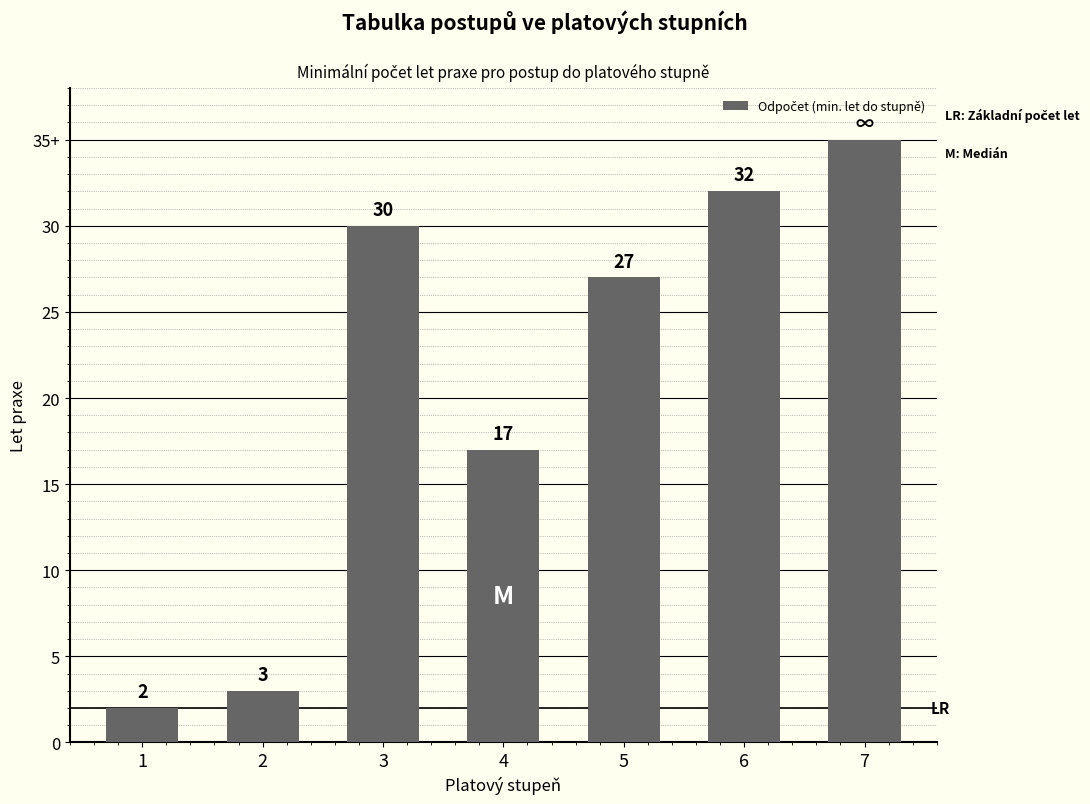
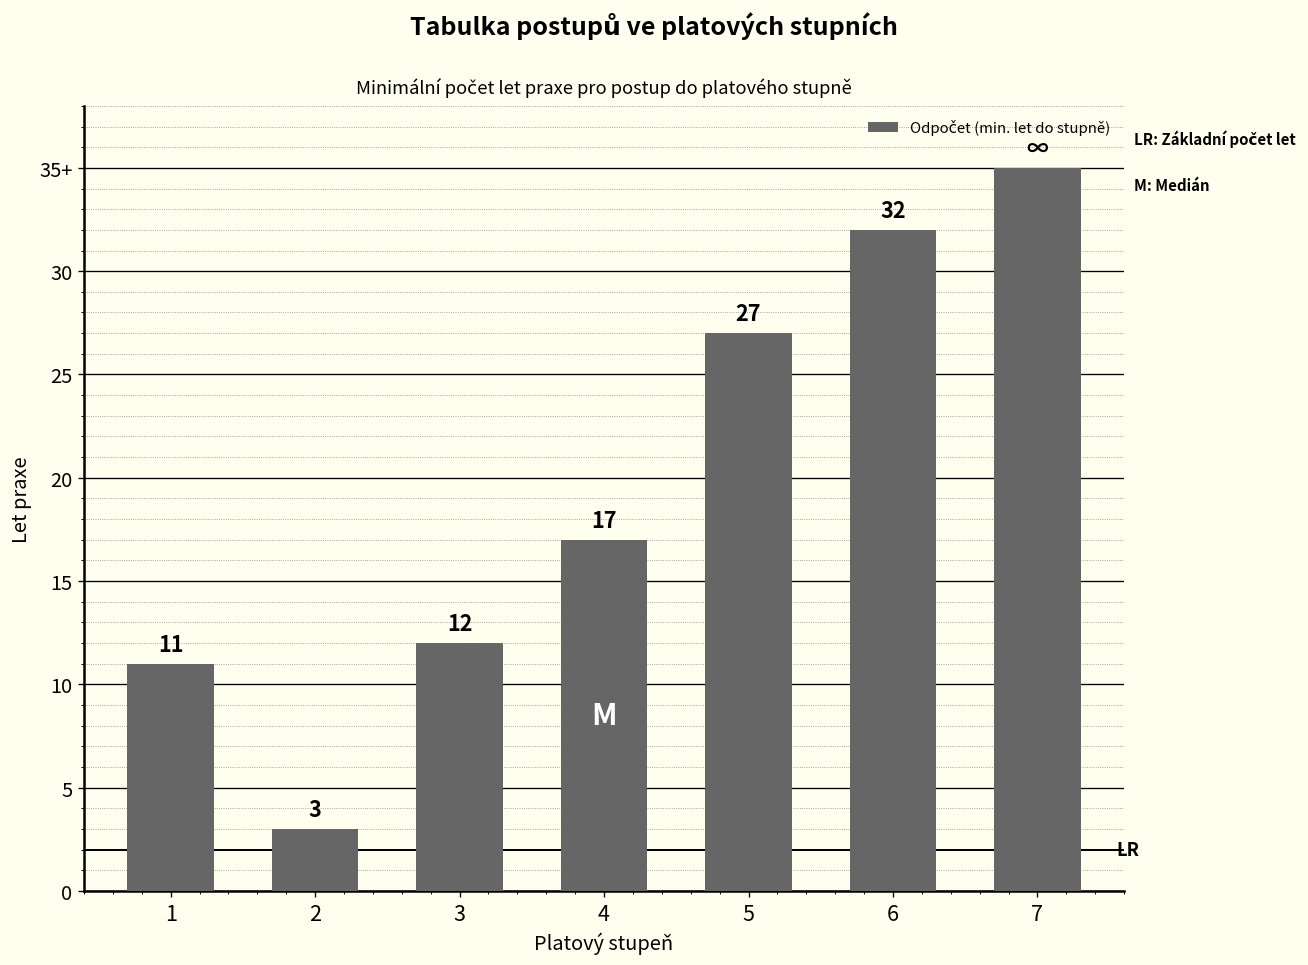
1: 2 -> 11
3: 30 -> 12
